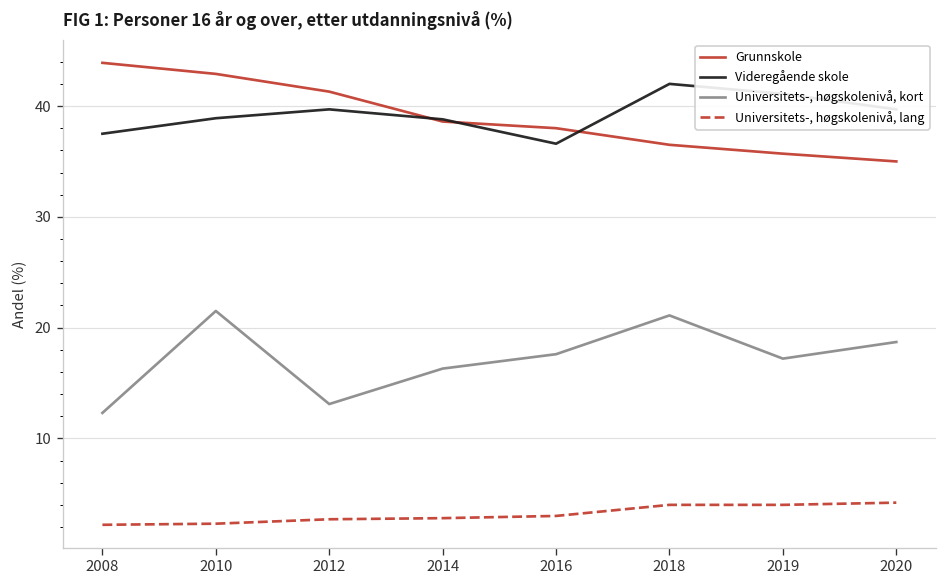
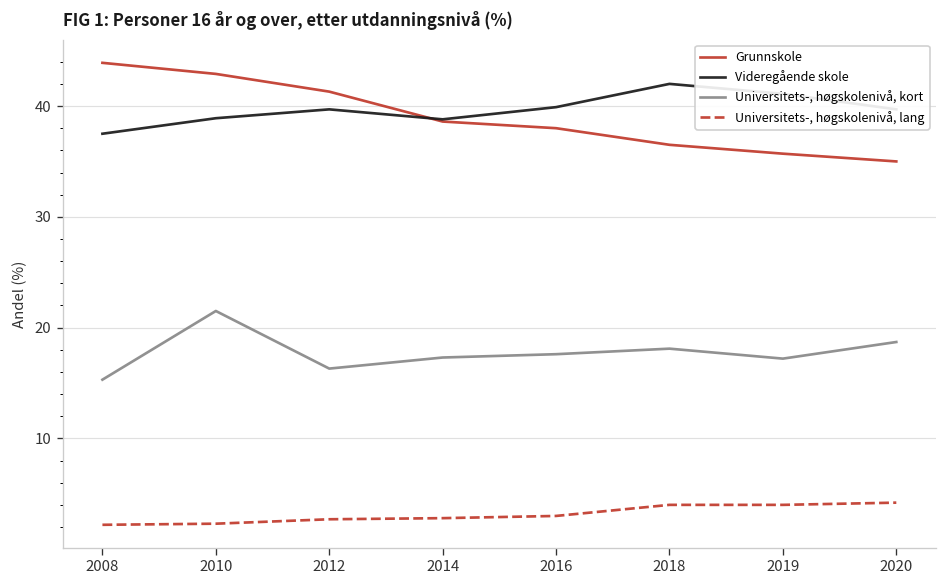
Universitets-, høgskolenivå, kort, 2008: 12 -> 15
Universitets-, høgskolenivå, kort, 2012: 13 -> 16
Universitets-, høgskolenivå, kort, 2014: 16 -> 17
Videregående skole, 2016: 37 -> 40
Universitets-, høgskolenivå, kort, 2018: 21 -> 18
